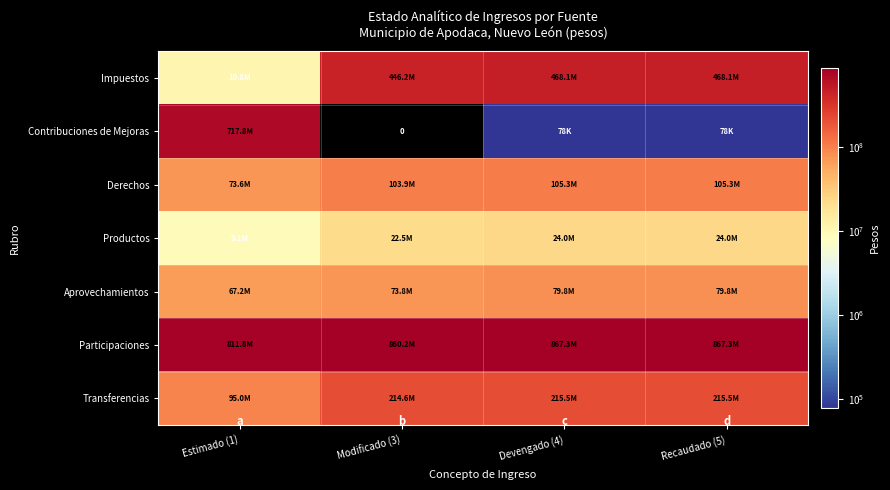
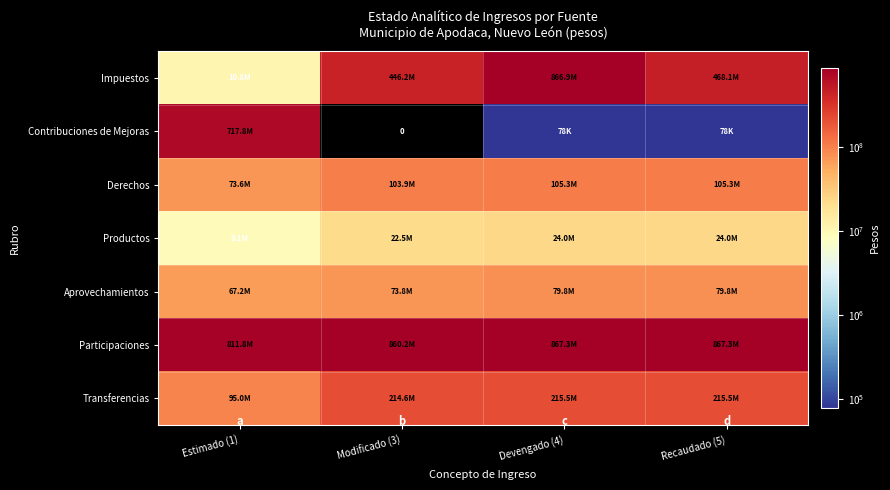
Impuestos, Devengado (4): 468.1M -> 866.9M
